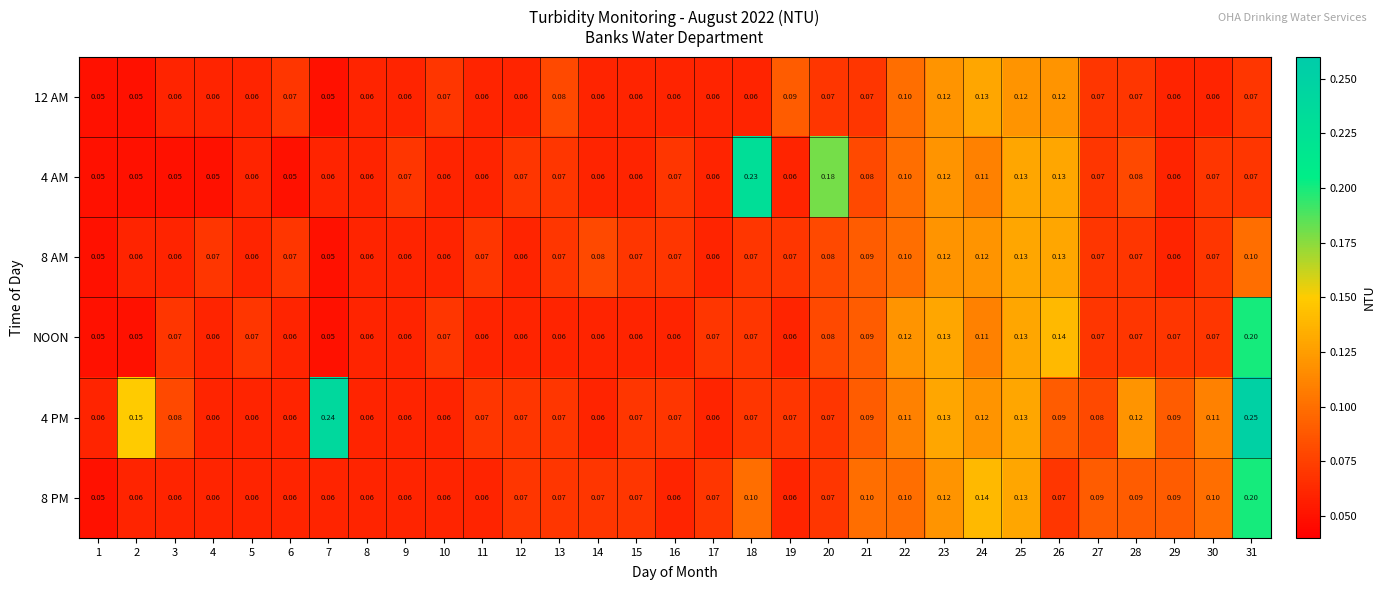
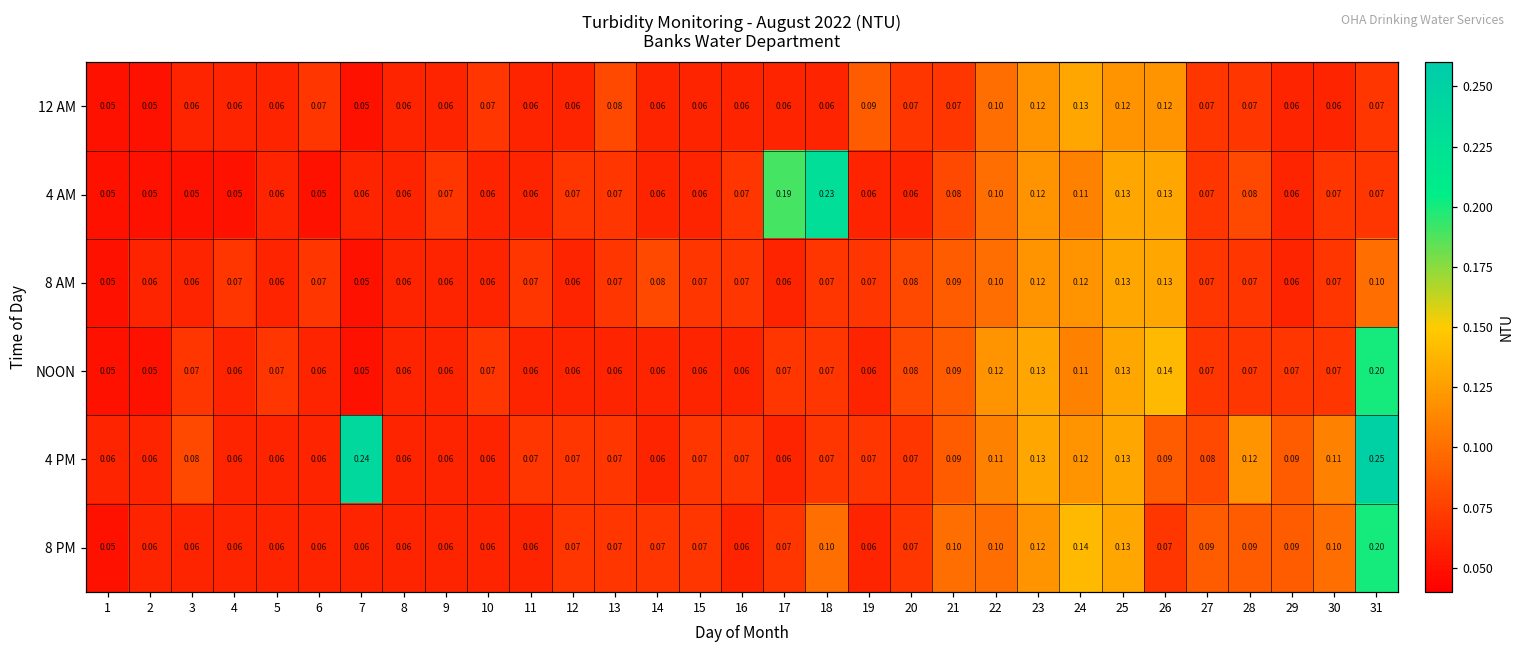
4 AM, 17: 0.06 -> 0.19
4 AM, 20: 0.18 -> 0.06
4 PM, 2: 0.15 -> 0.06
